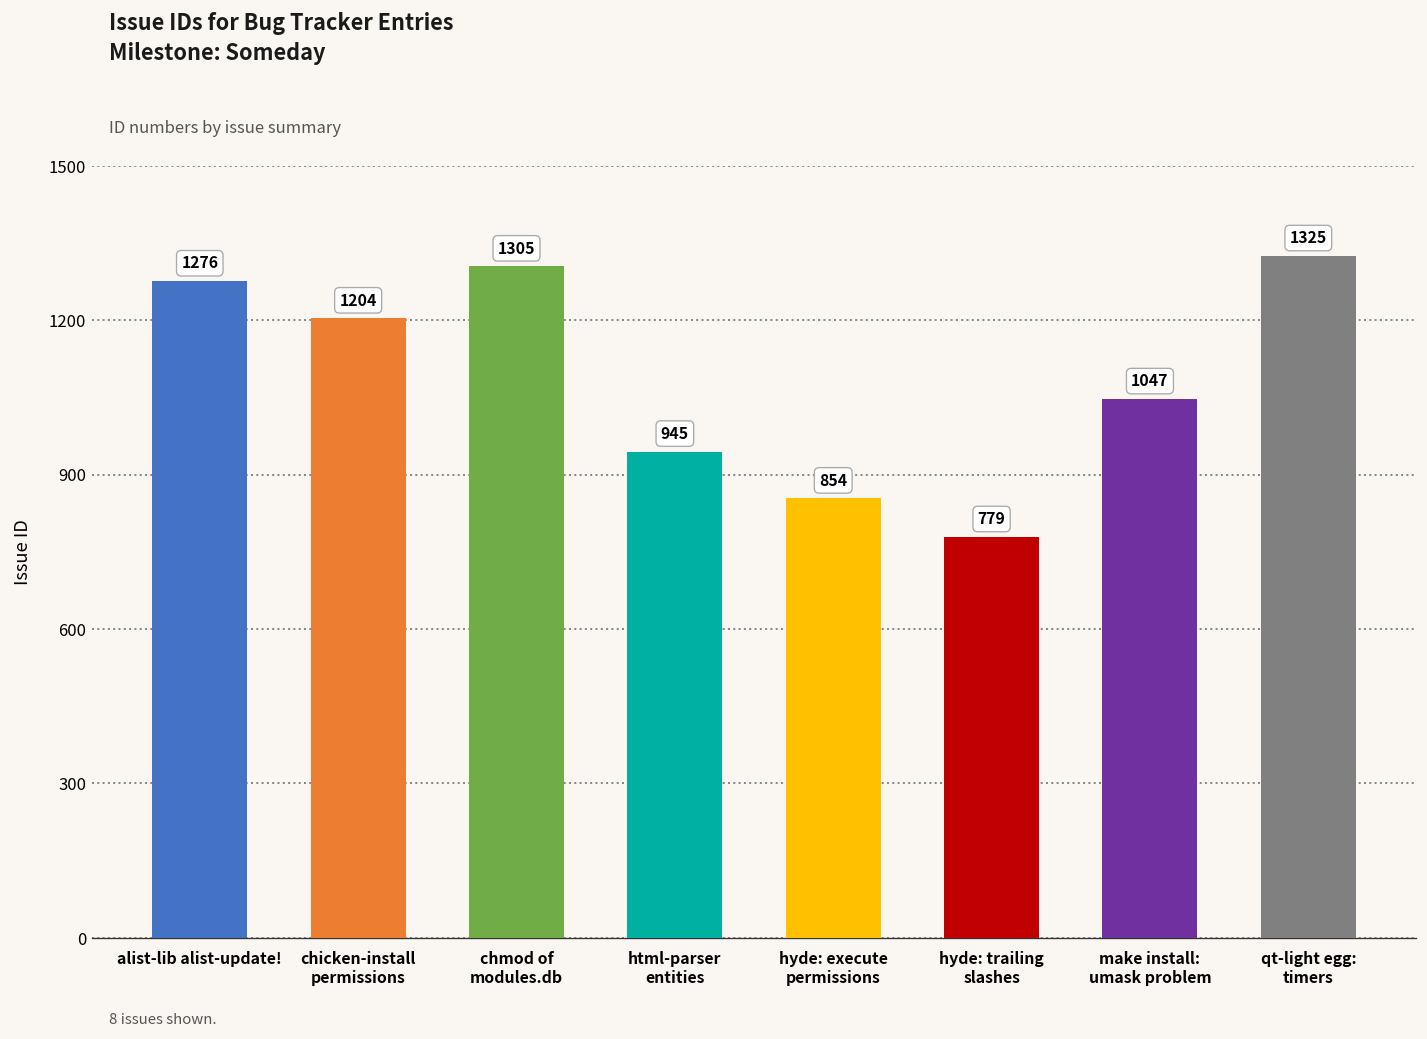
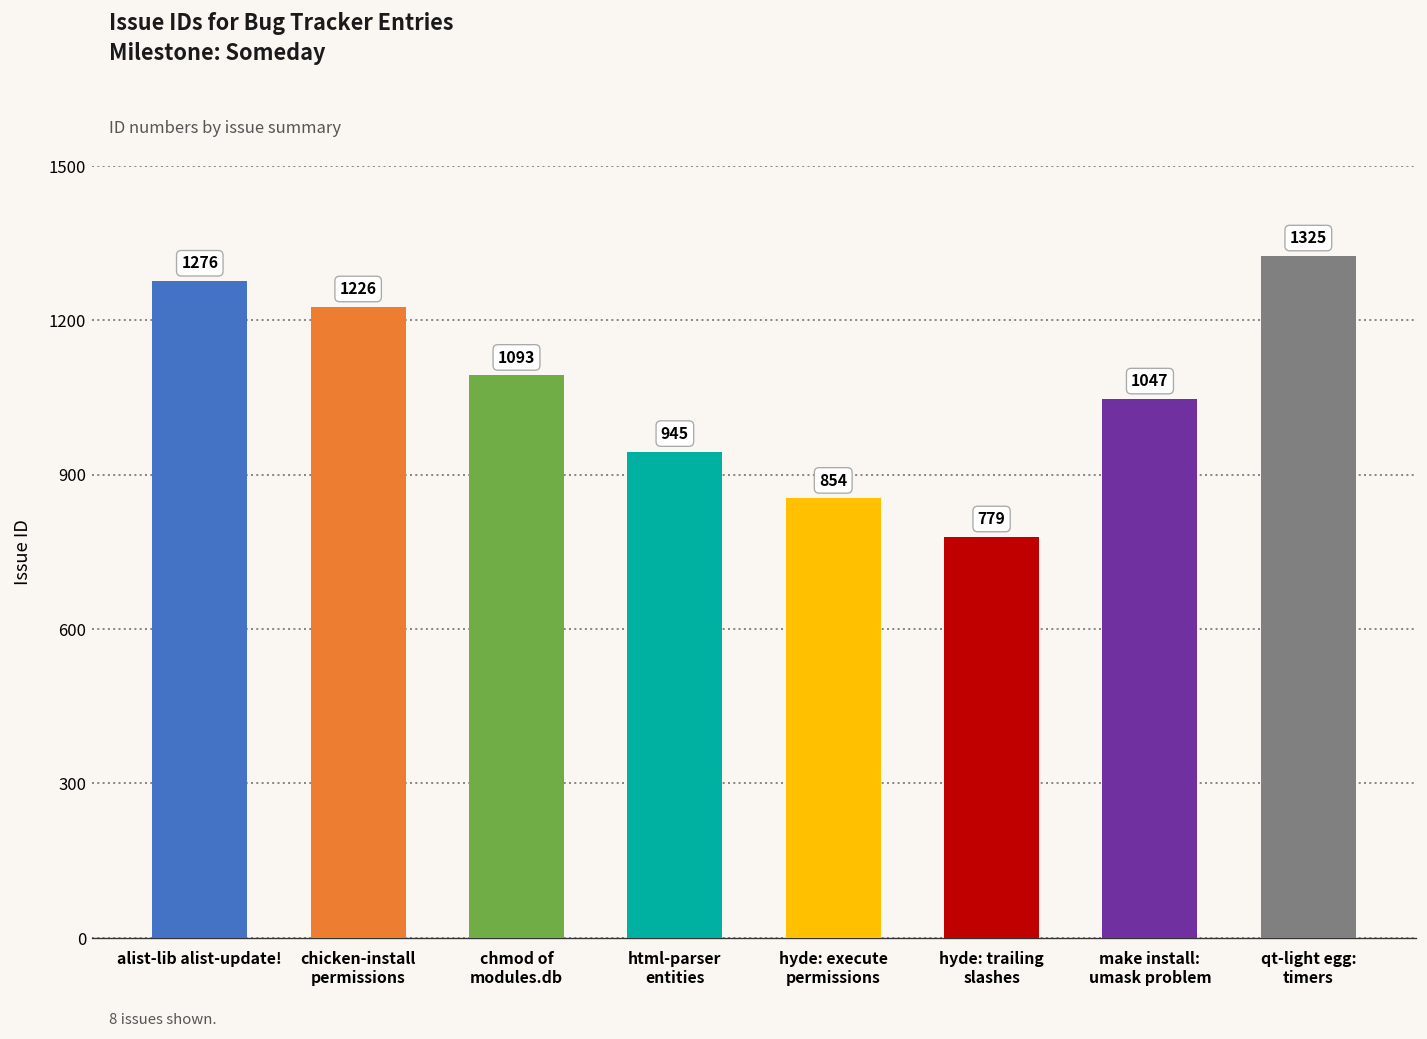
chicken-install permissions: 1204 -> 1226
chmod of modules.db: 1305 -> 1093
